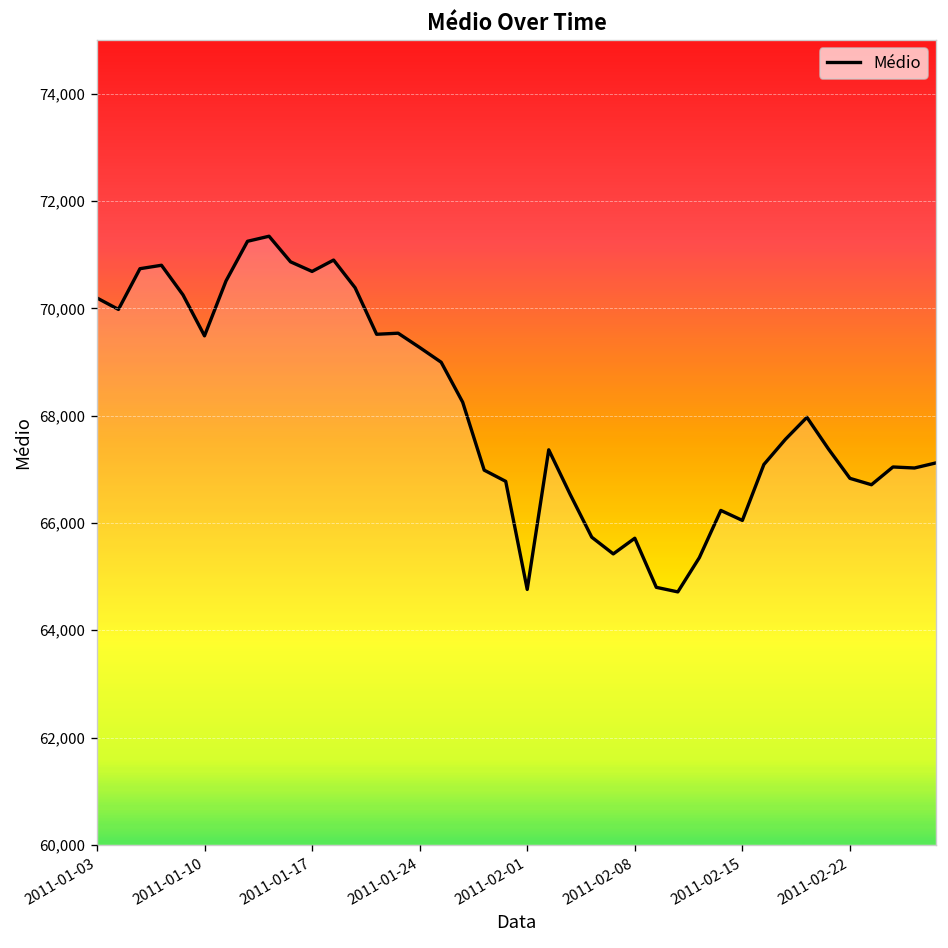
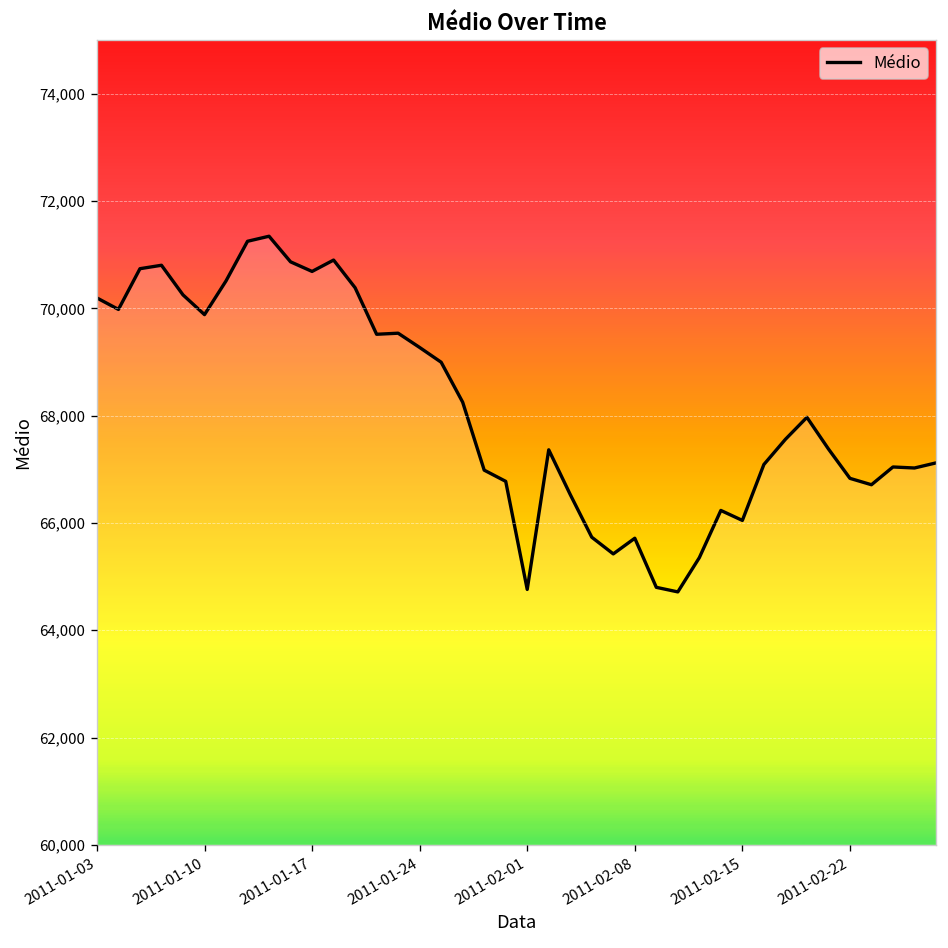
2011-01-10: 69,500 -> 69,900
